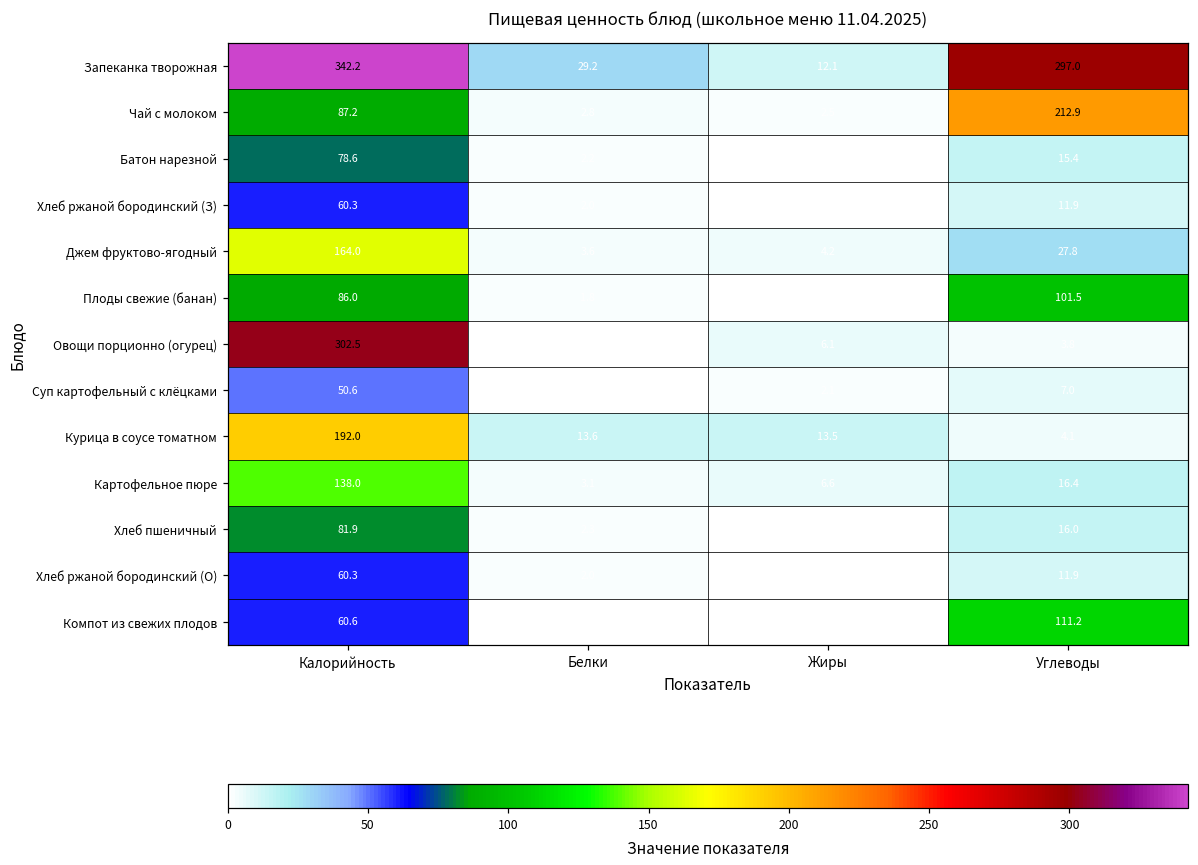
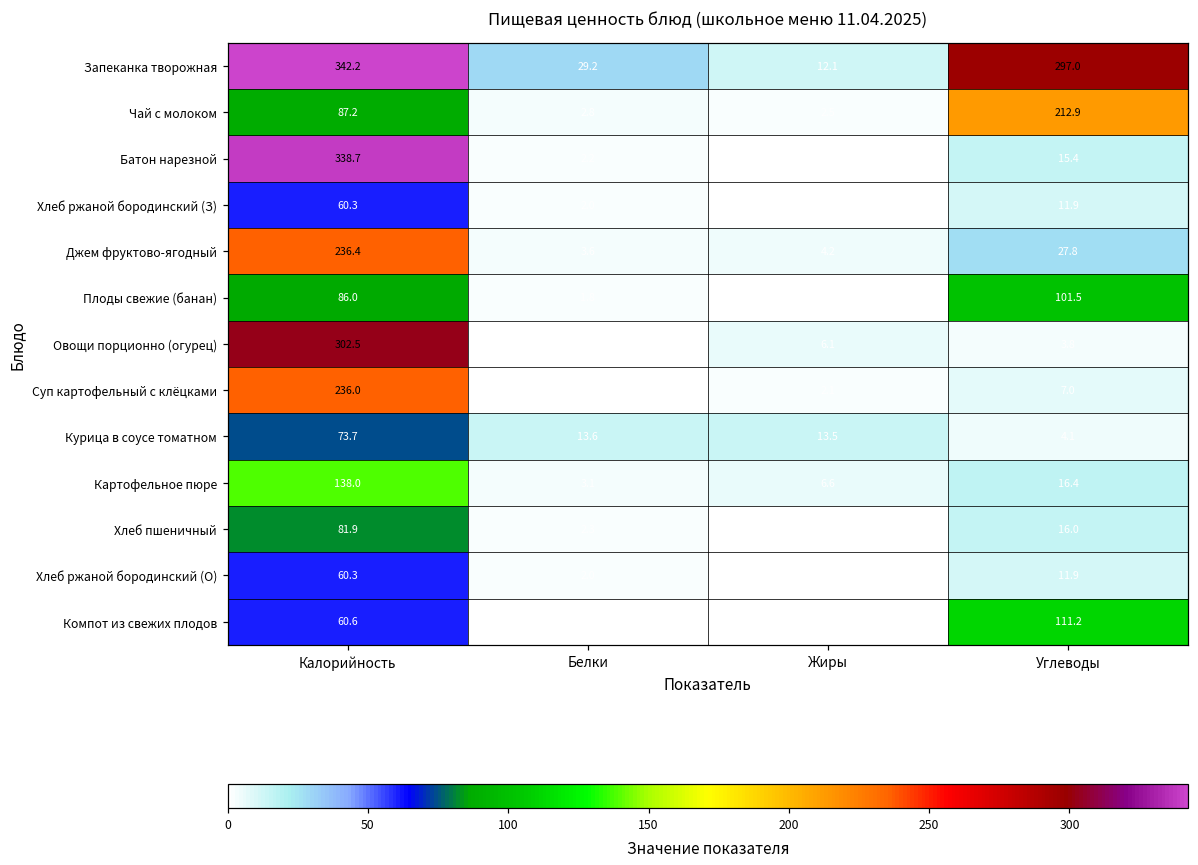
Батон нарезной, Калорийность: 78.6 -> 338.7
Джем фруктово-ягодный, Калорийность: 164.0 -> 236.4
Суп картофельный с клёцками, Калорийность: 50.6 -> 236.0
Курица в соусе томатном, Калорийность: 192.0 -> 73.7
